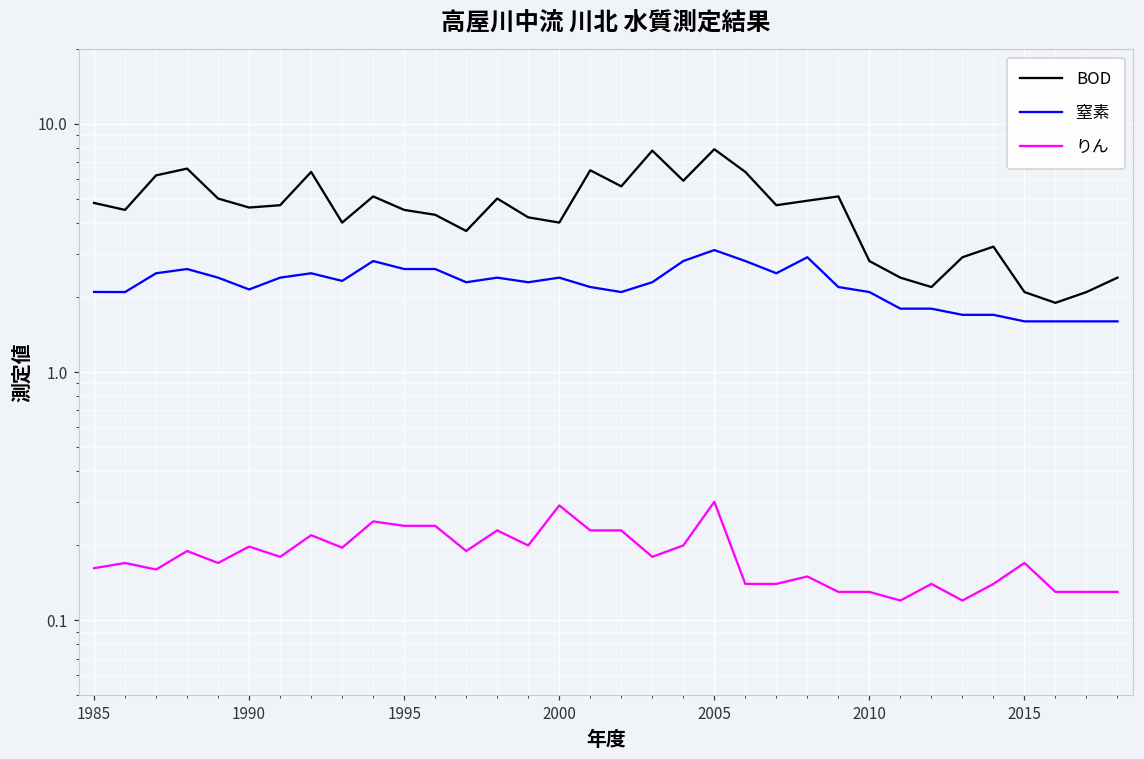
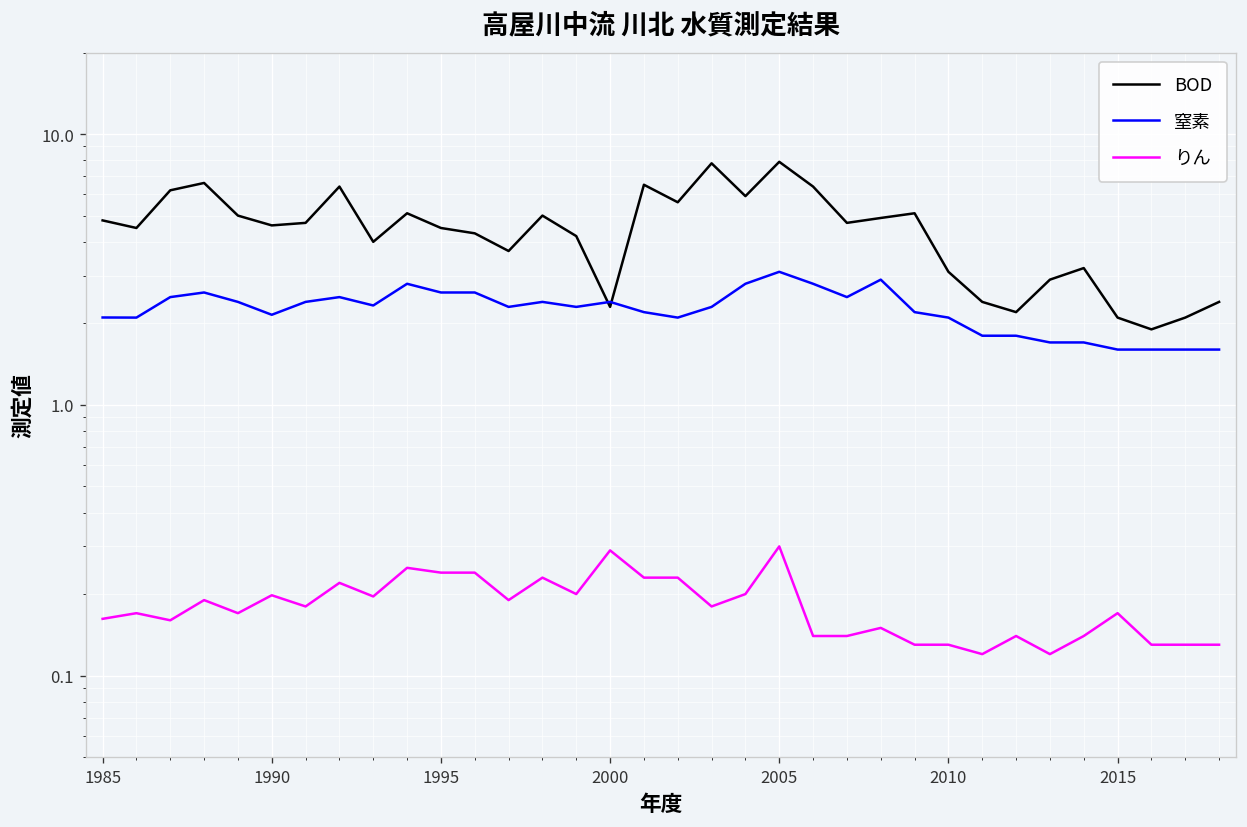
BOD, 2000: 4.0 -> 2.3
BOD, 2010: 2.8 -> 3.1
